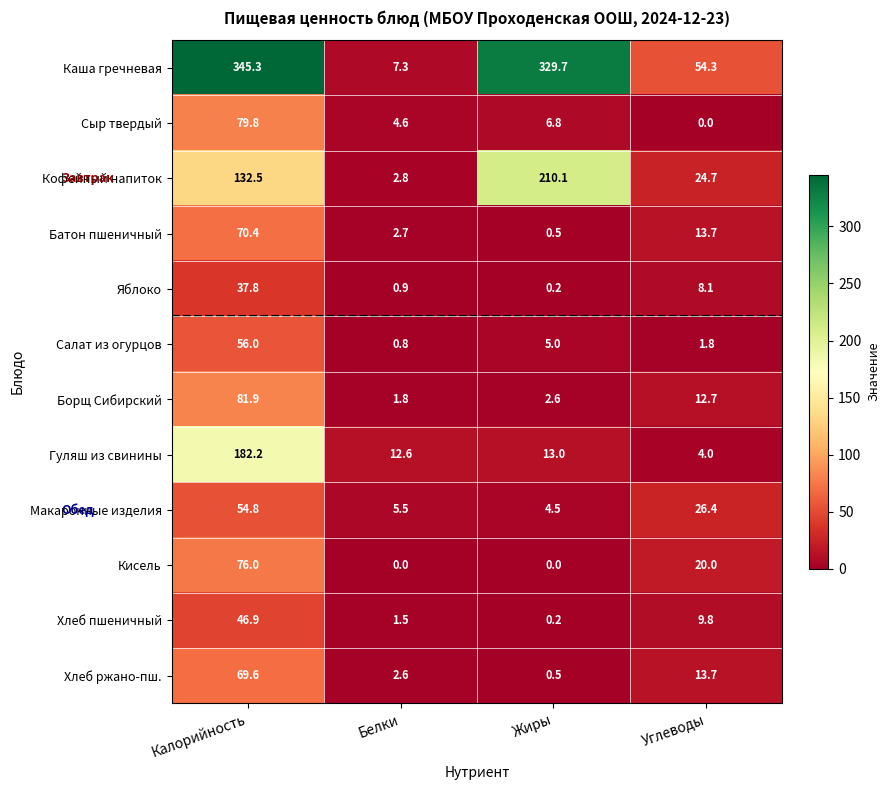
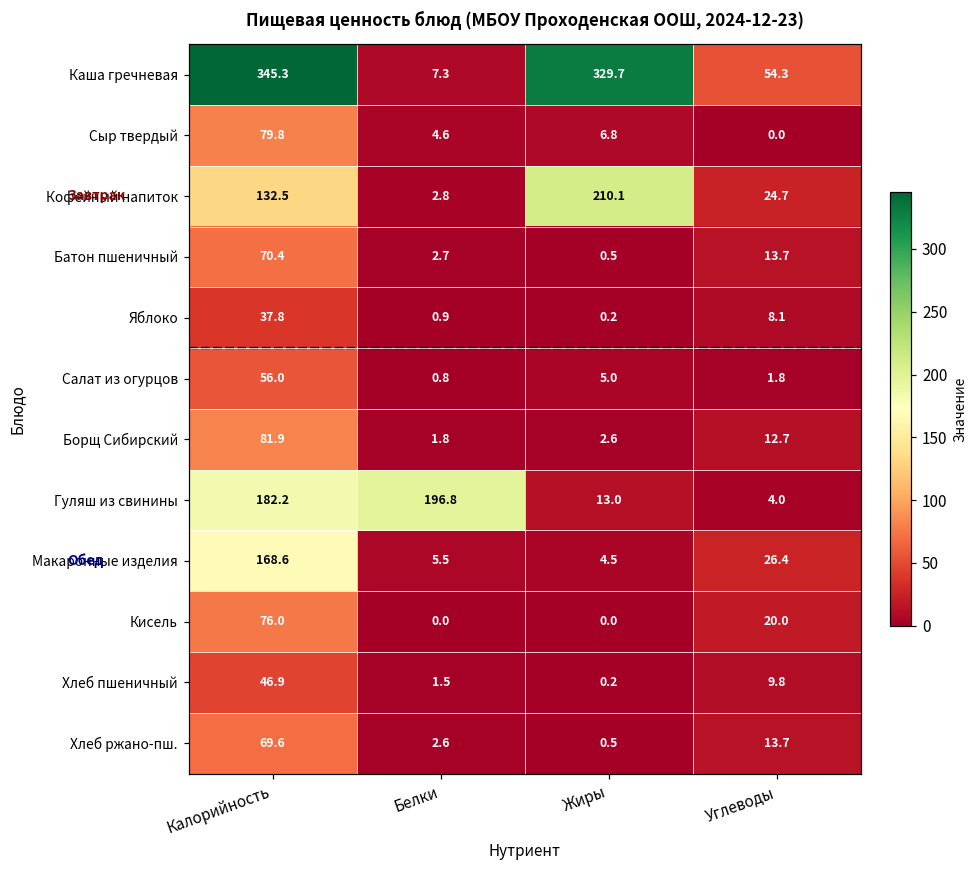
Гуляш из свинины, Белки: 12.6 -> 196.8
Макаронные изделия, Калорийность: 54.8 -> 168.6
